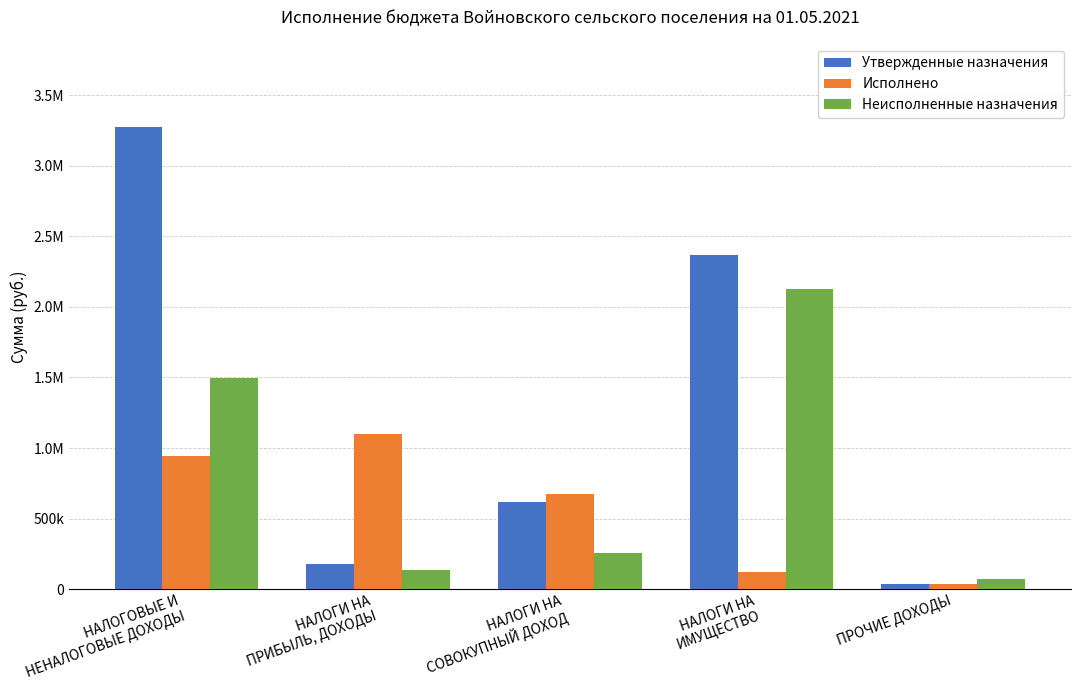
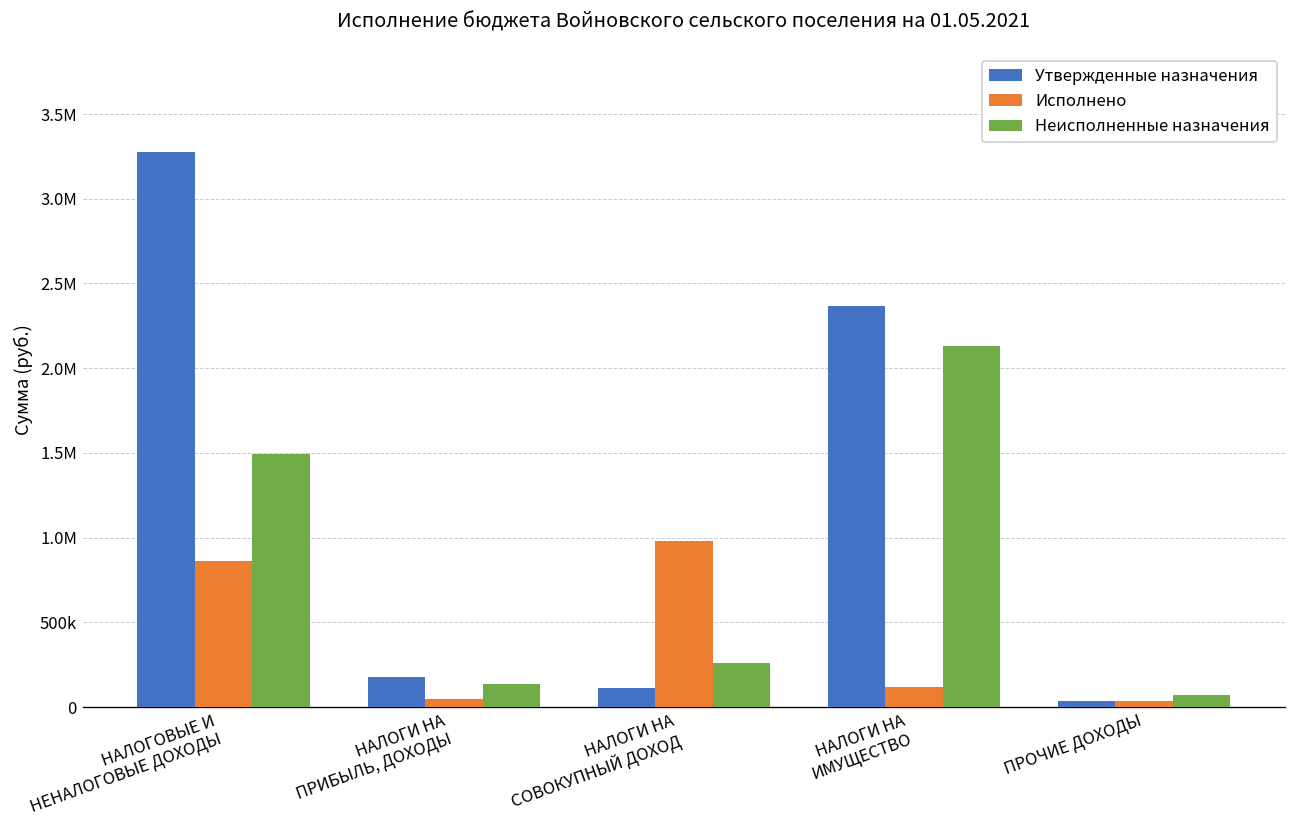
Исполнено, НАЛОГОВЫЕ И НЕНАЛОГОВЫЕ ДОХОДЫ: 940000 -> 860000
Исполнено, НАЛОГИ НА ПРИБЫЛЬ, ДОХОДЫ: 1100000 -> 50000
Утвержденные назначения, НАЛОГИ НА СОВОКУПНЫЙ ДОХОД: 620000 -> 110000
Исполнено, НАЛОГИ НА СОВОКУПНЫЙ ДОХОД: 680000 -> 980000
